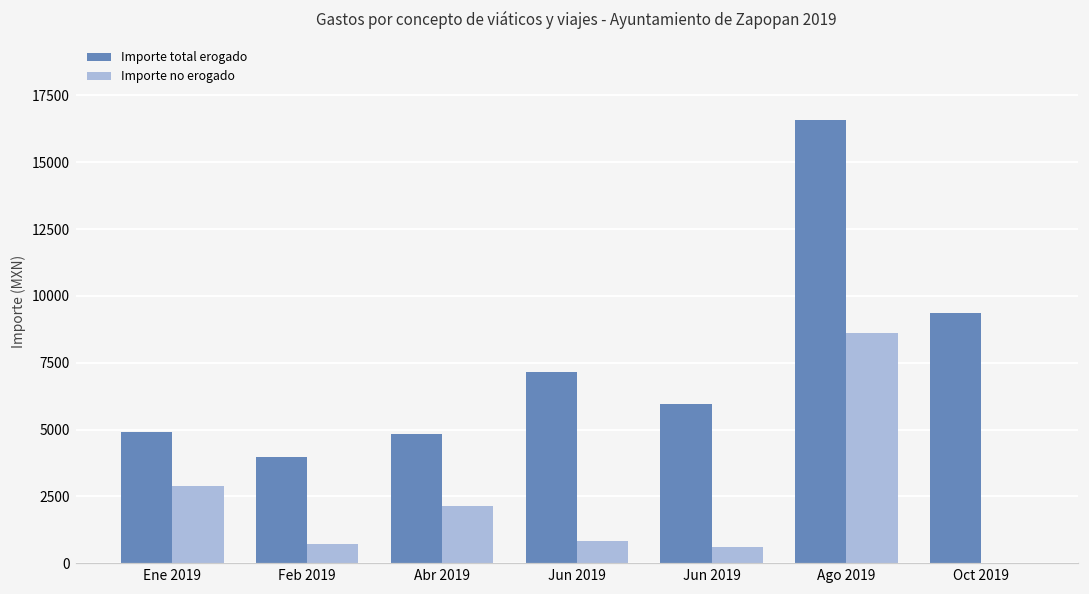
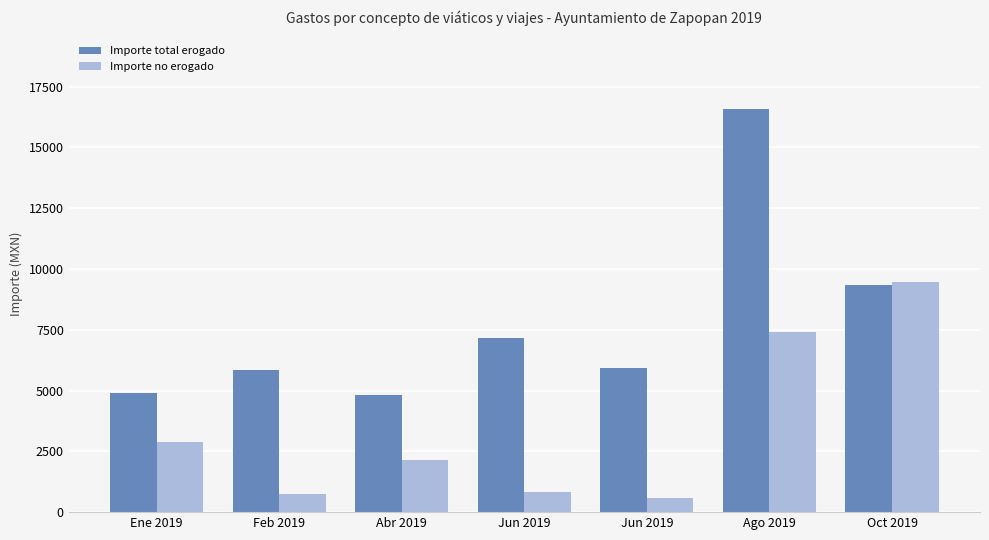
Importe total erogado, Feb 2019: 4000 -> 5900
Importe no erogado, Ago 2019: 8600 -> 7400
Importe no erogado, Oct 2019: 0 -> 9500
